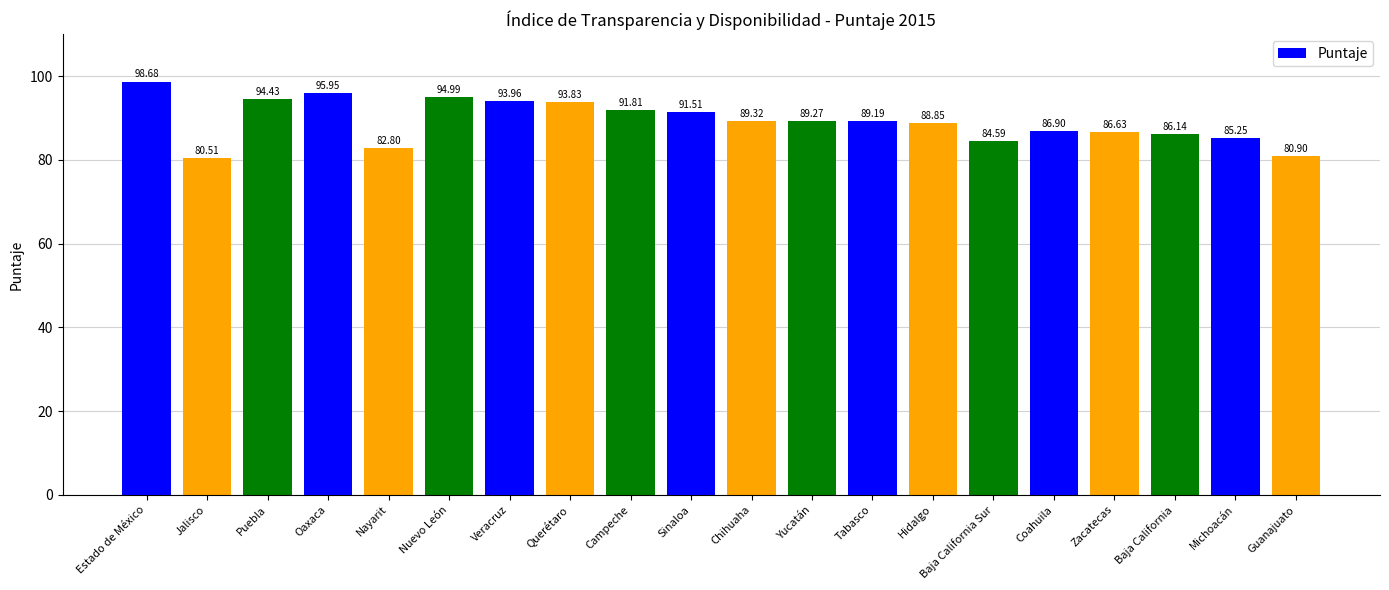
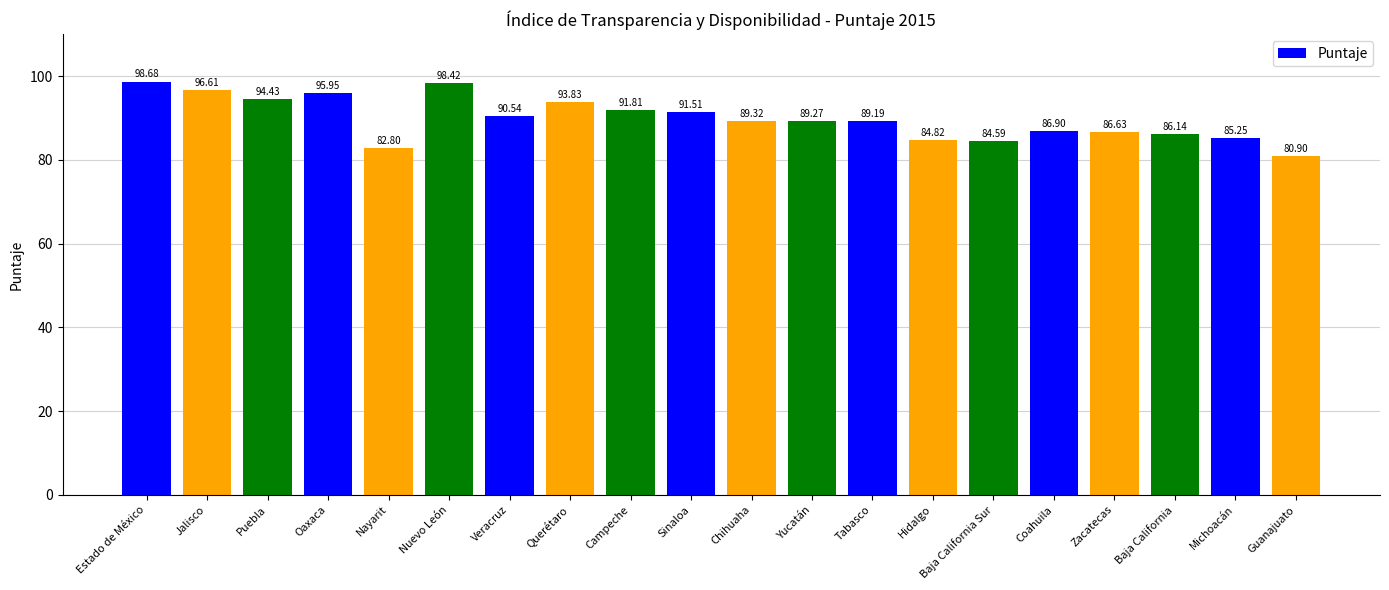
Jalisco: 80.51 -> 96.61
Nuevo León: 94.99 -> 98.42
Veracruz: 93.96 -> 90.54
Hidalgo: 88.85 -> 84.82
